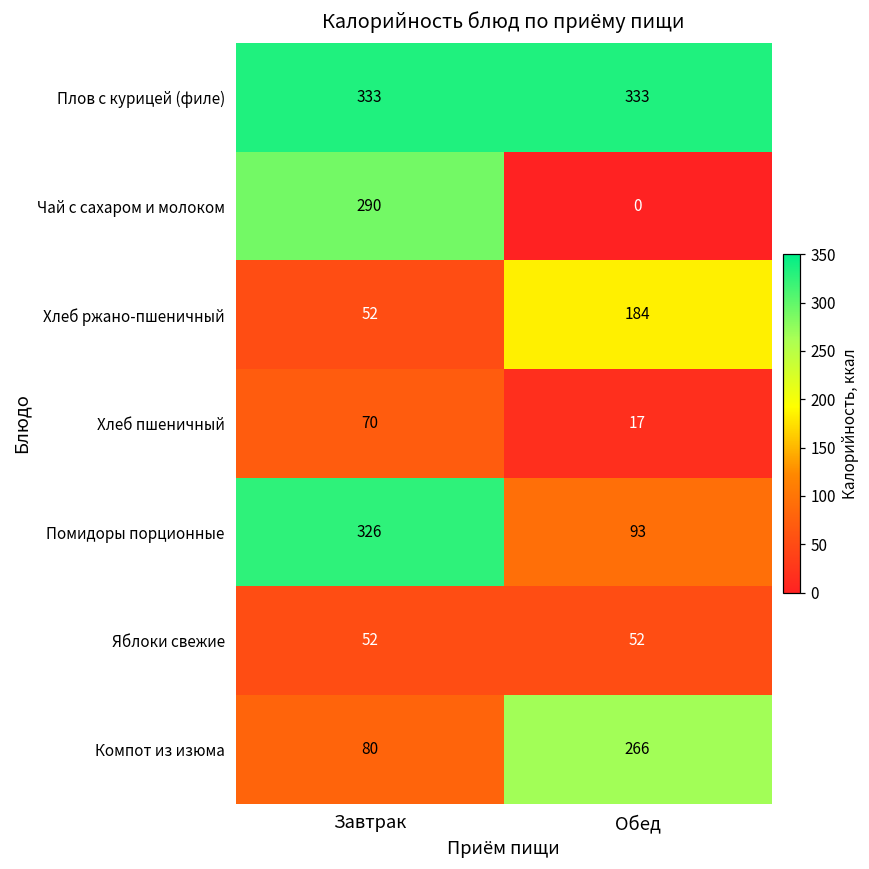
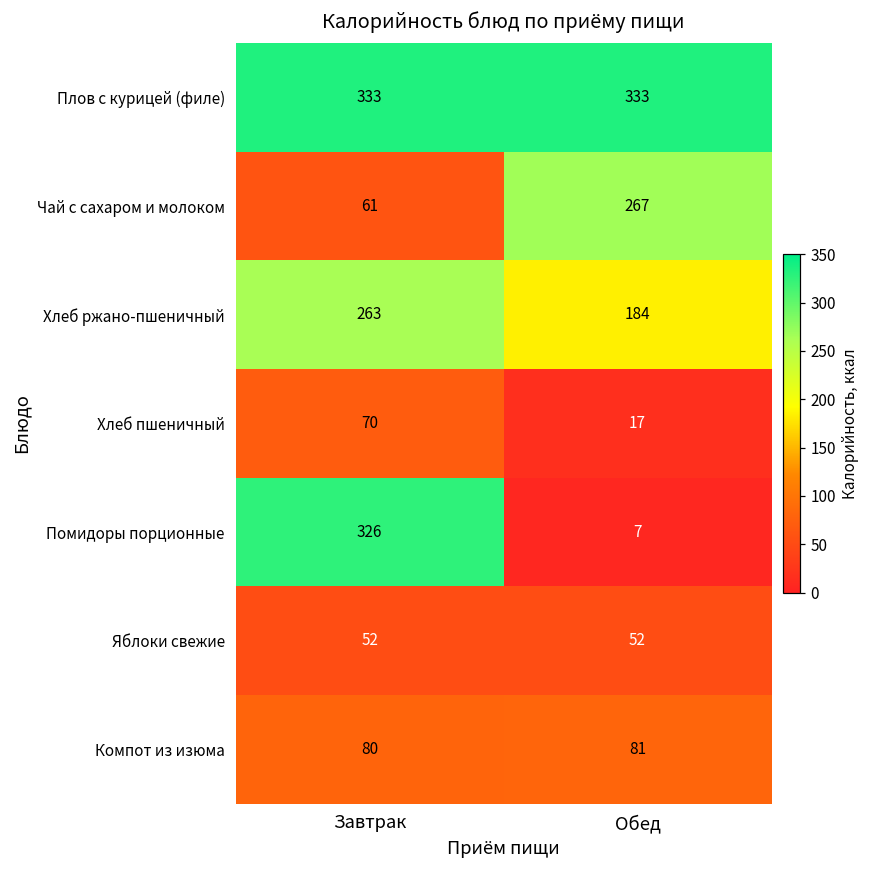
Чай с сахаром и молоком, Завтрак: 290 -> 61
Чай с сахаром и молоком, Обед: 0 -> 267
Хлеб ржано-пшеничный, Завтрак: 52 -> 263
Помидоры порционные, Обед: 93 -> 7
Компот из изюма, Обед: 266 -> 81
